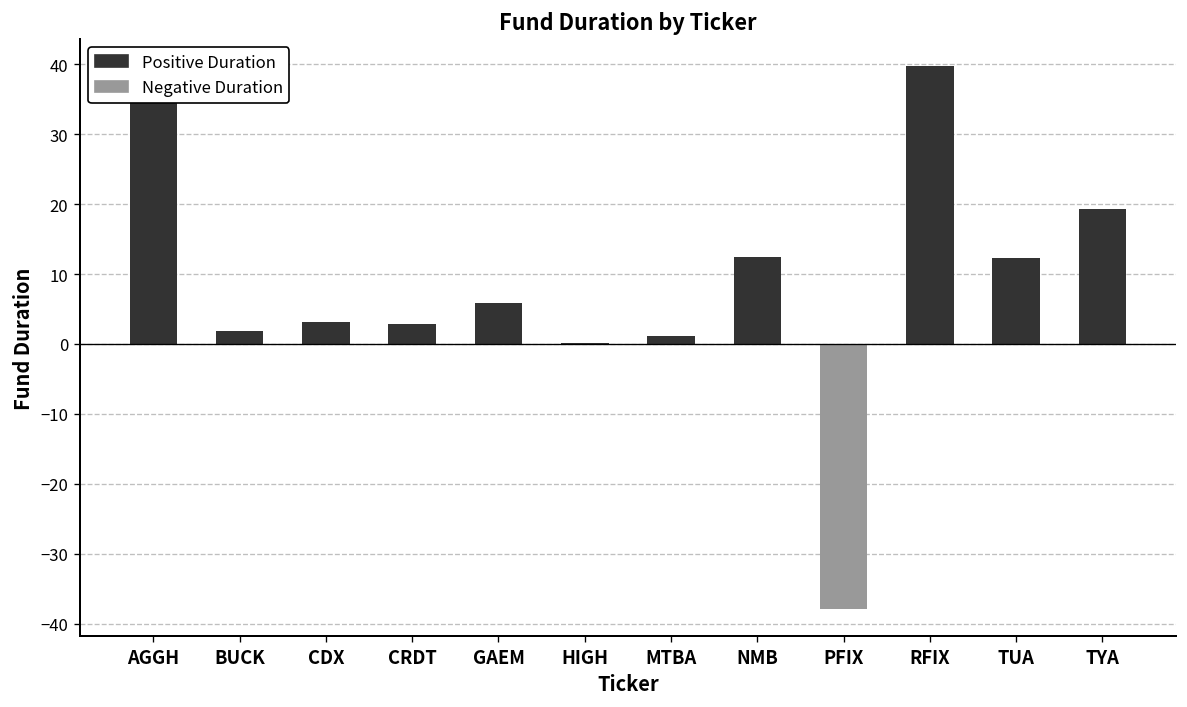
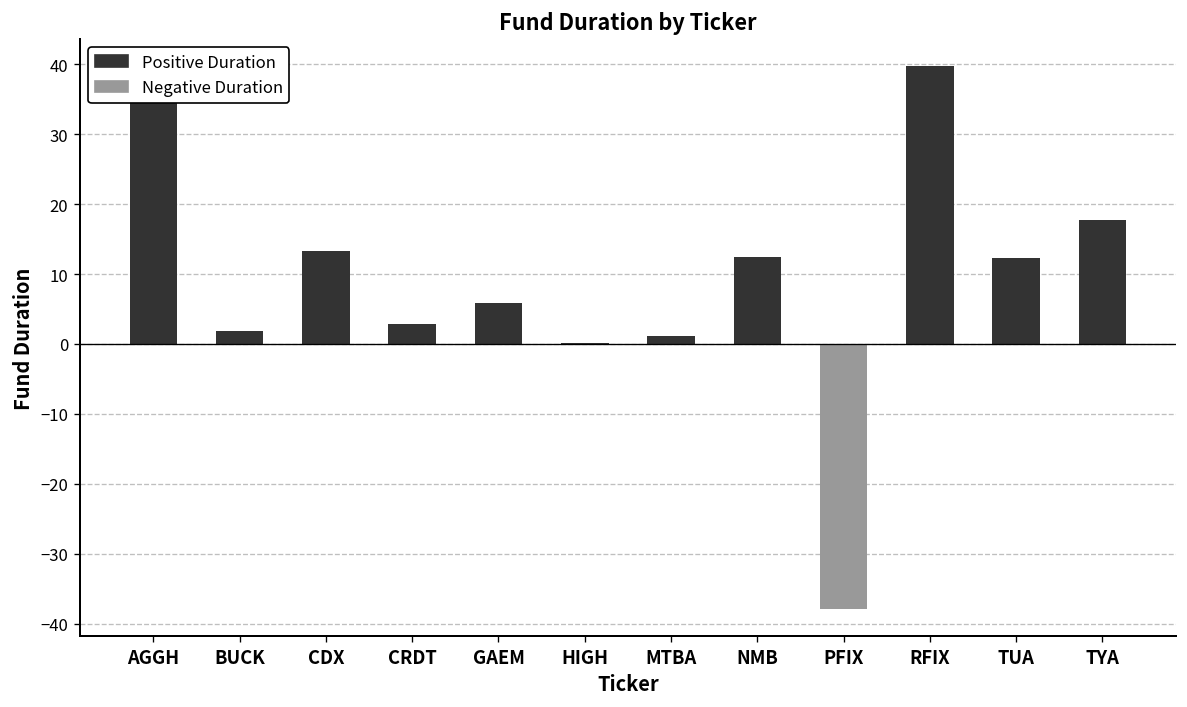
Positive Duration, CDX: 3 -> 13
Positive Duration, TYA: 19 -> 18
